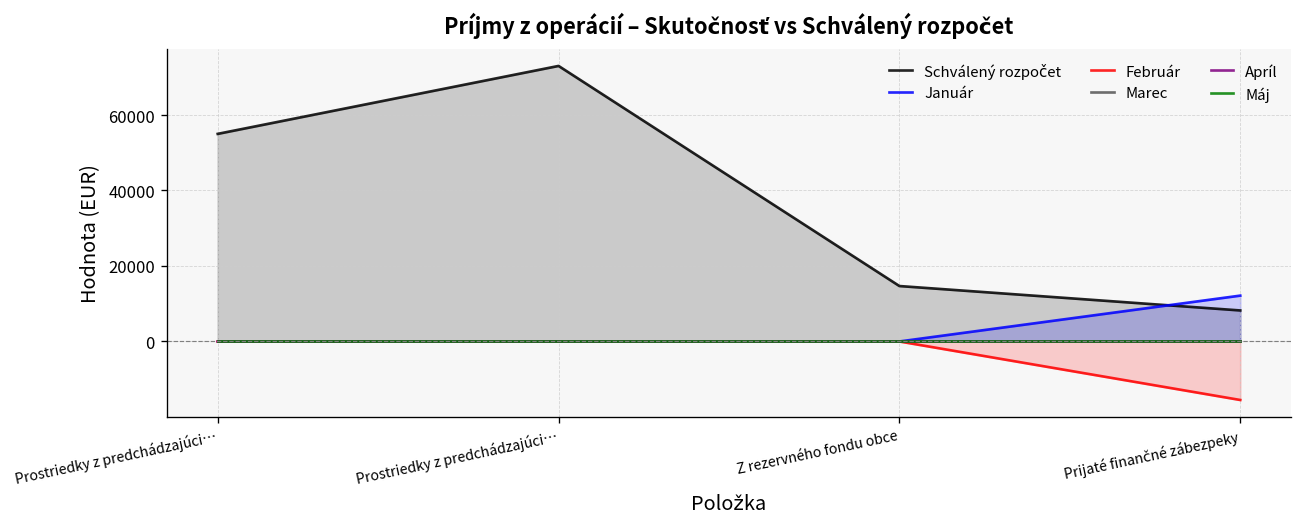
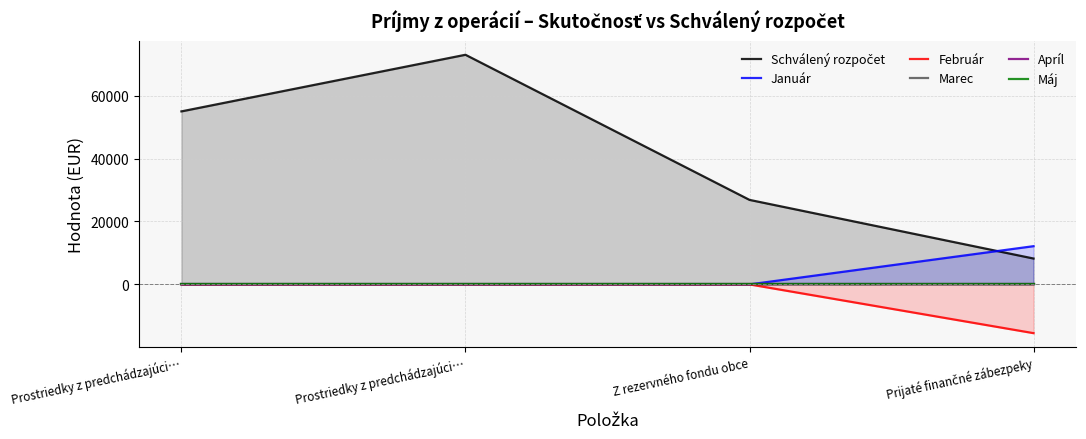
Schválený rozpočet, Z rezervného fondu obce: 15000 -> 27000
